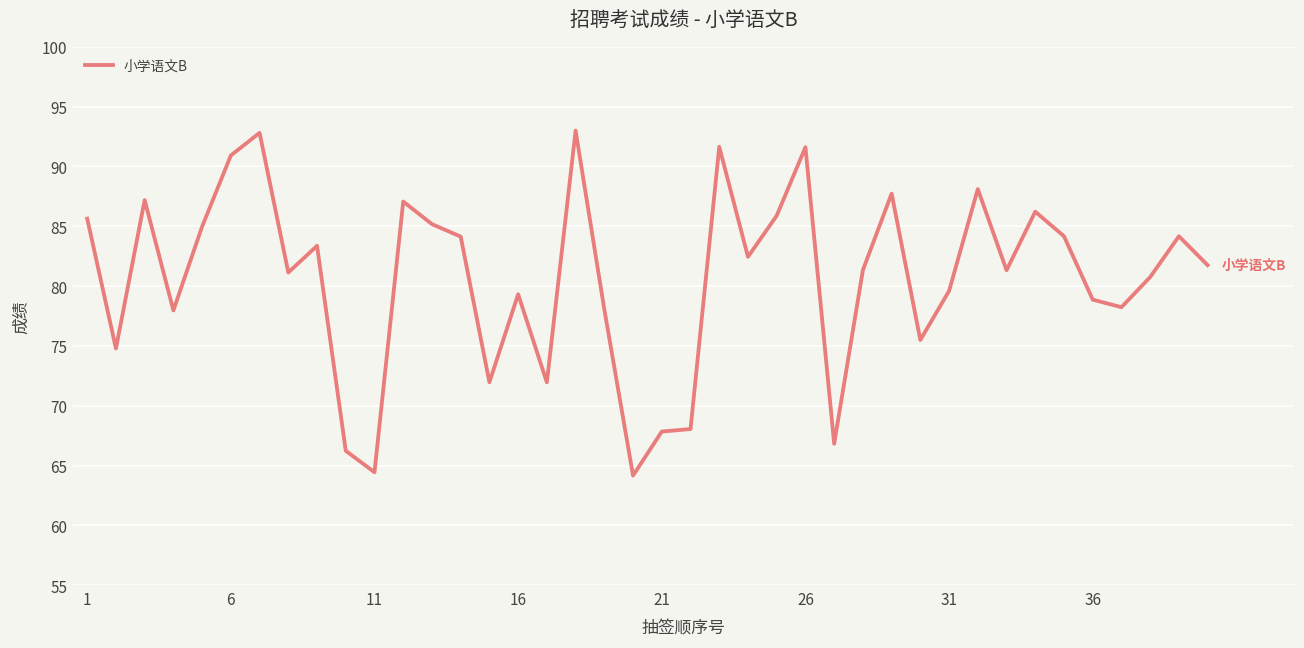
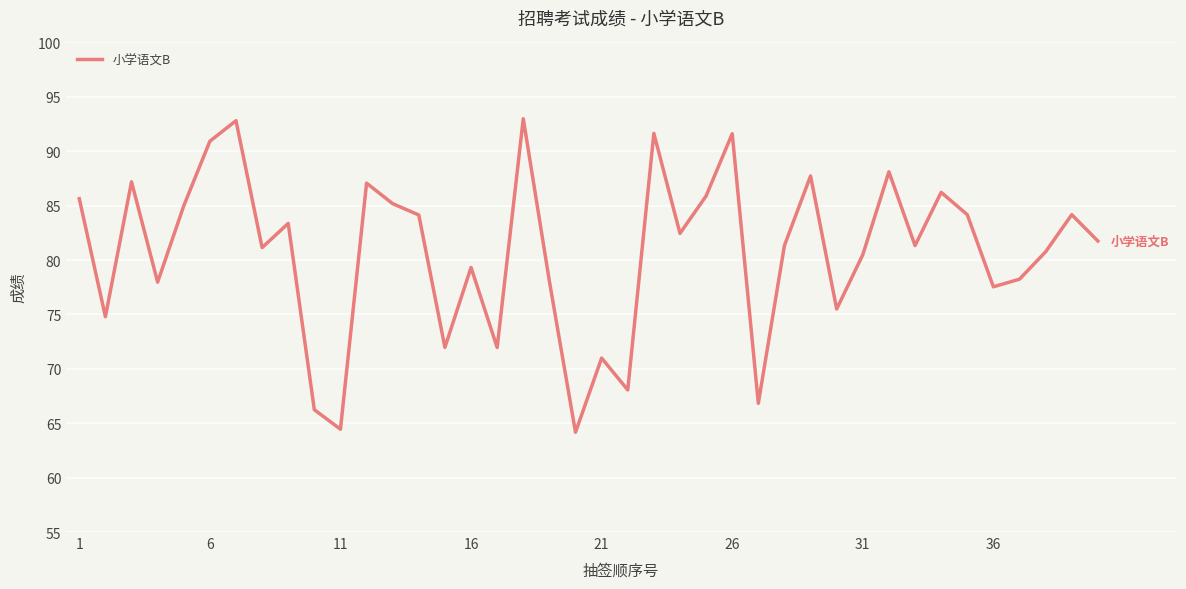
21: 67.9 -> 71.0
31: 79.6 -> 80.5
36: 78.9 -> 77.5
